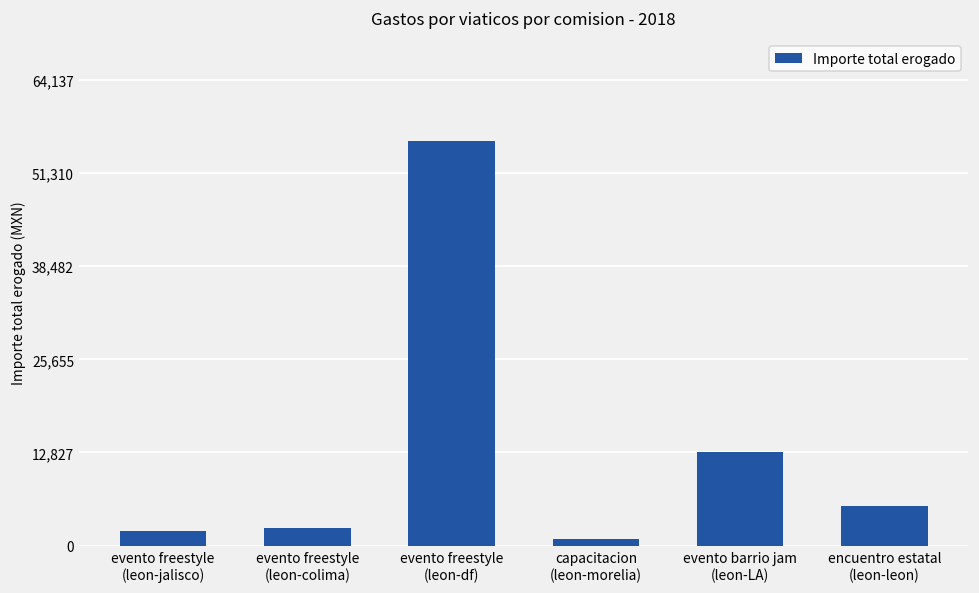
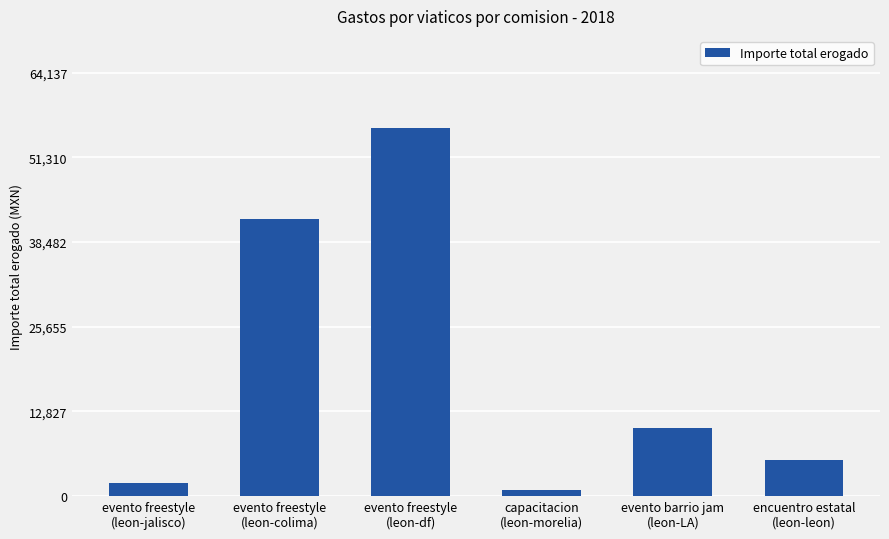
evento freestyle (leon-colima): 2,000 -> 42,000
evento barrio jam (leon-LA): 13,000 -> 10,000
